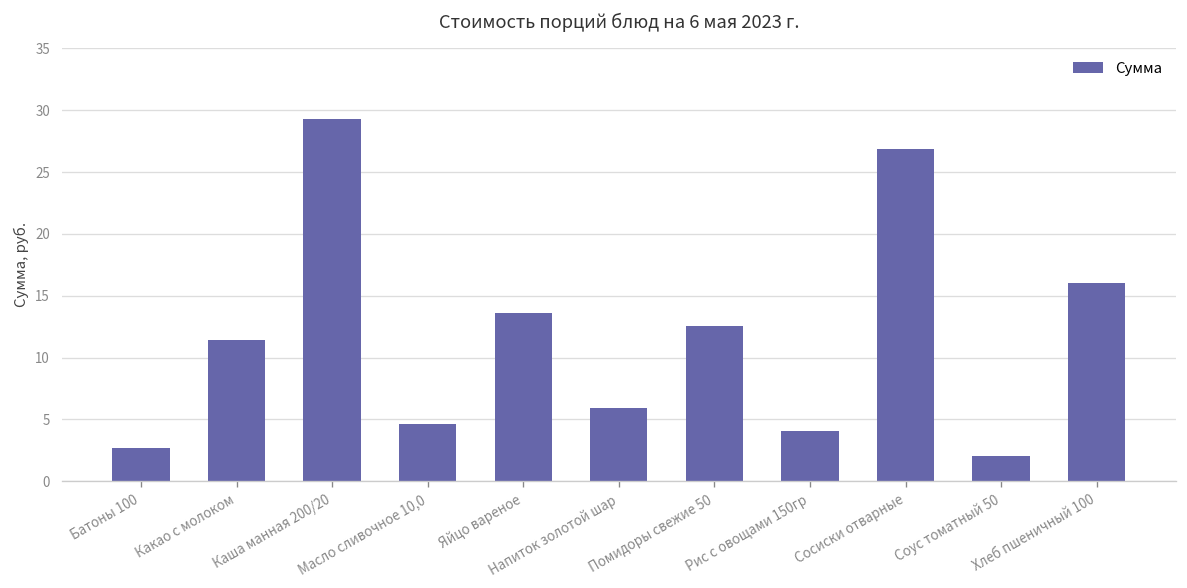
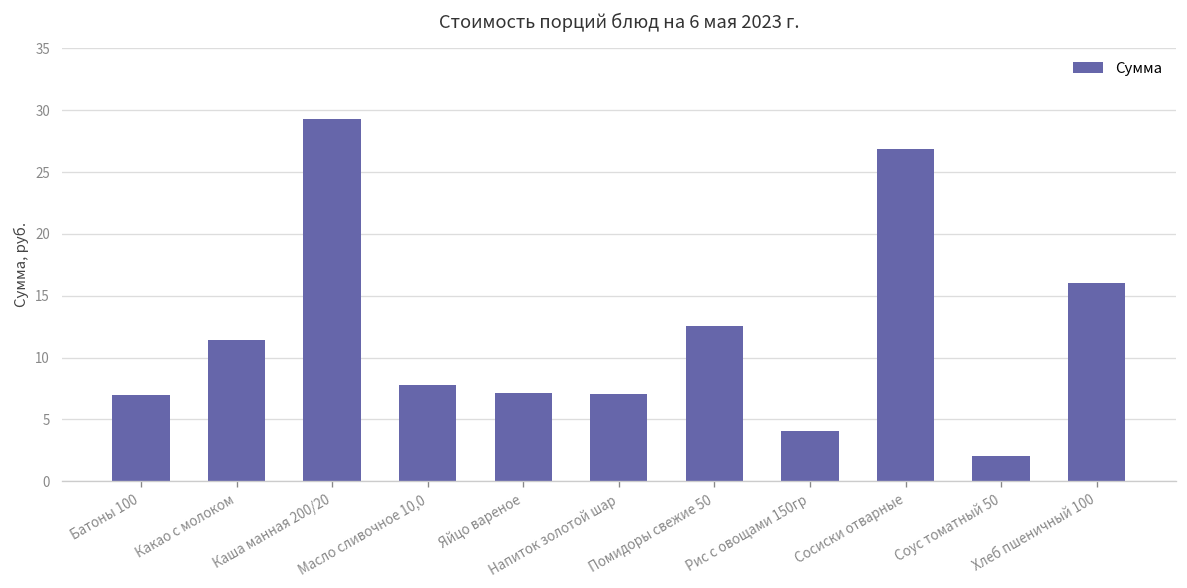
Батоны 100: 2.7 -> 7.0
Масло сливочное 10,0: 4.7 -> 7.8
Яйцо вареное: 13.6 -> 7.2
Напиток золотой шар: 5.9 -> 7.0
